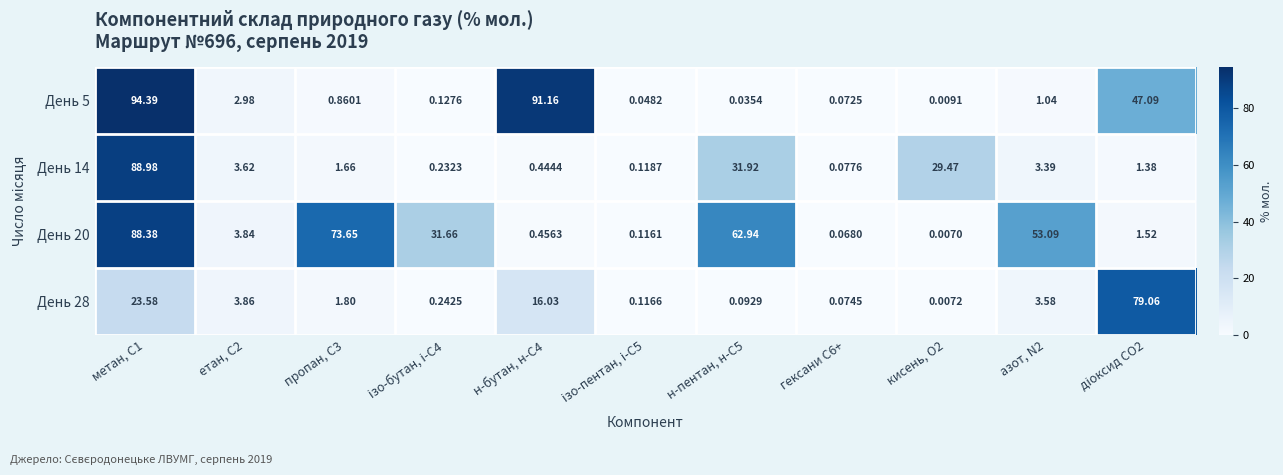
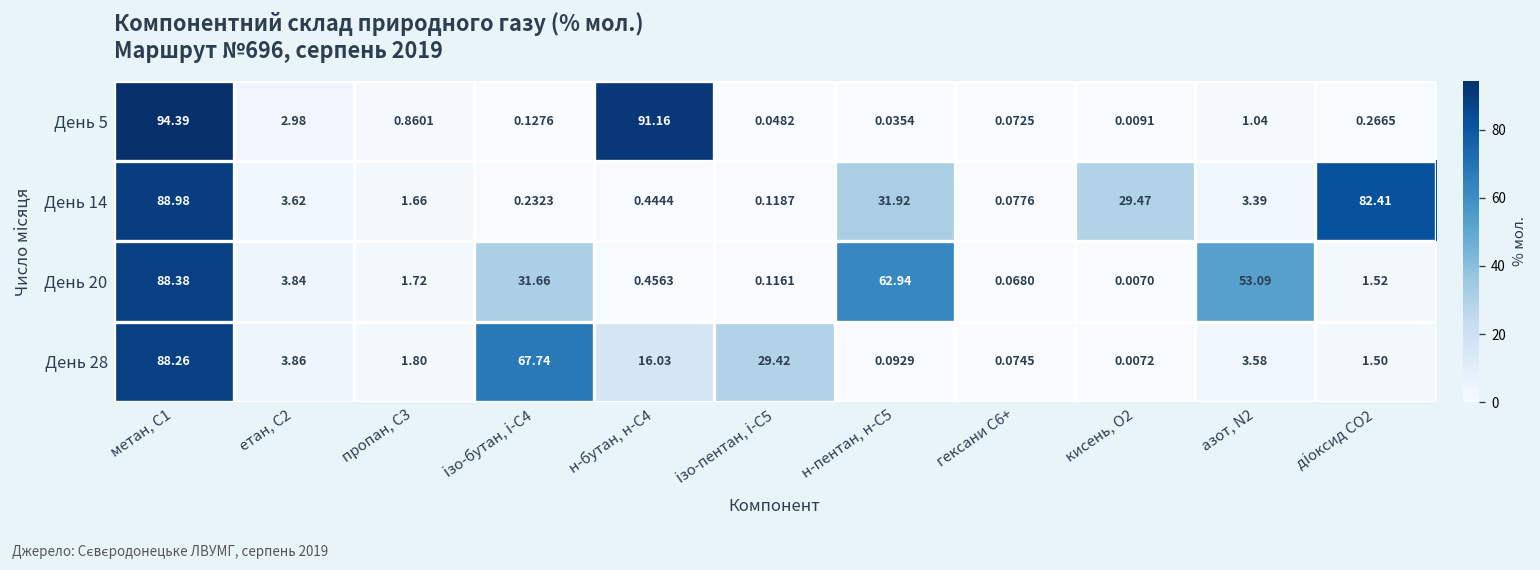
День 5, діоксид CO2: 47.09 -> 0.2665
День 14, діоксид CO2: 1.38 -> 82.41
День 20, пропан, С3: 73.65 -> 1.72
День 28, метан, С1: 23.58 -> 88.26
День 28, ізо-бутан, і-С4: 0.2425 -> 67.74
День 28, ізо-пентан, і-С5: 0.1166 -> 29.42
День 28, діоксид CO2: 79.06 -> 1.50
